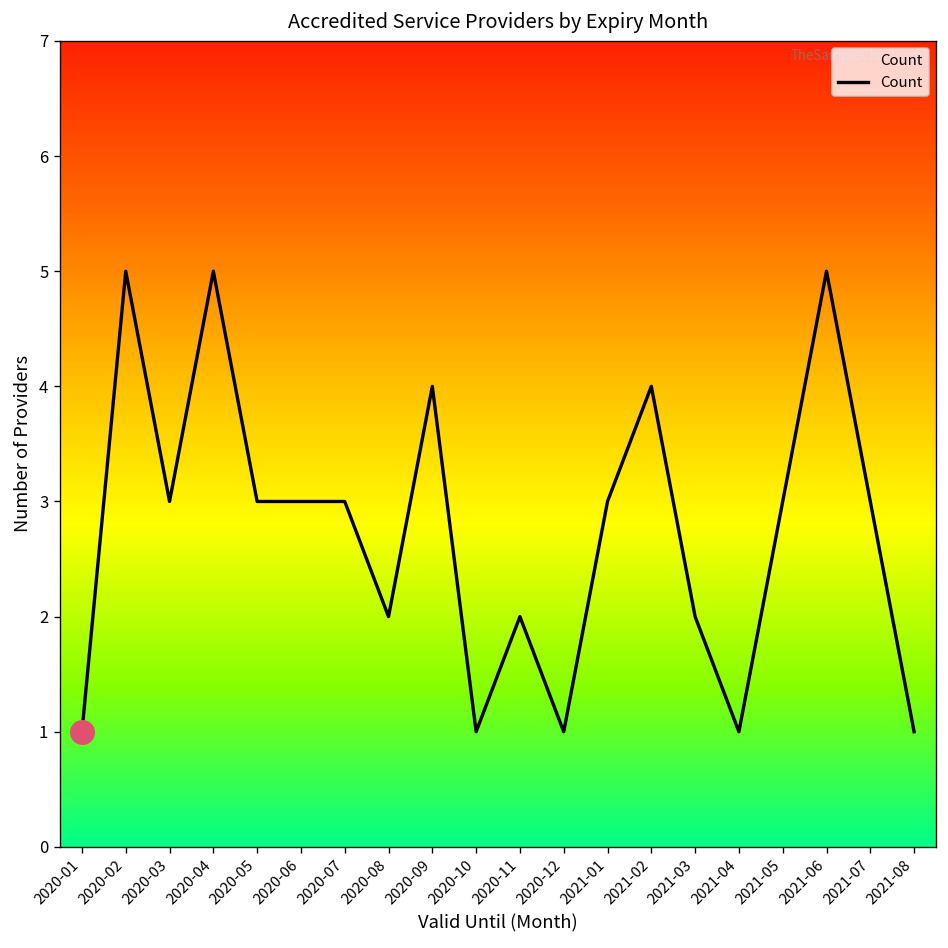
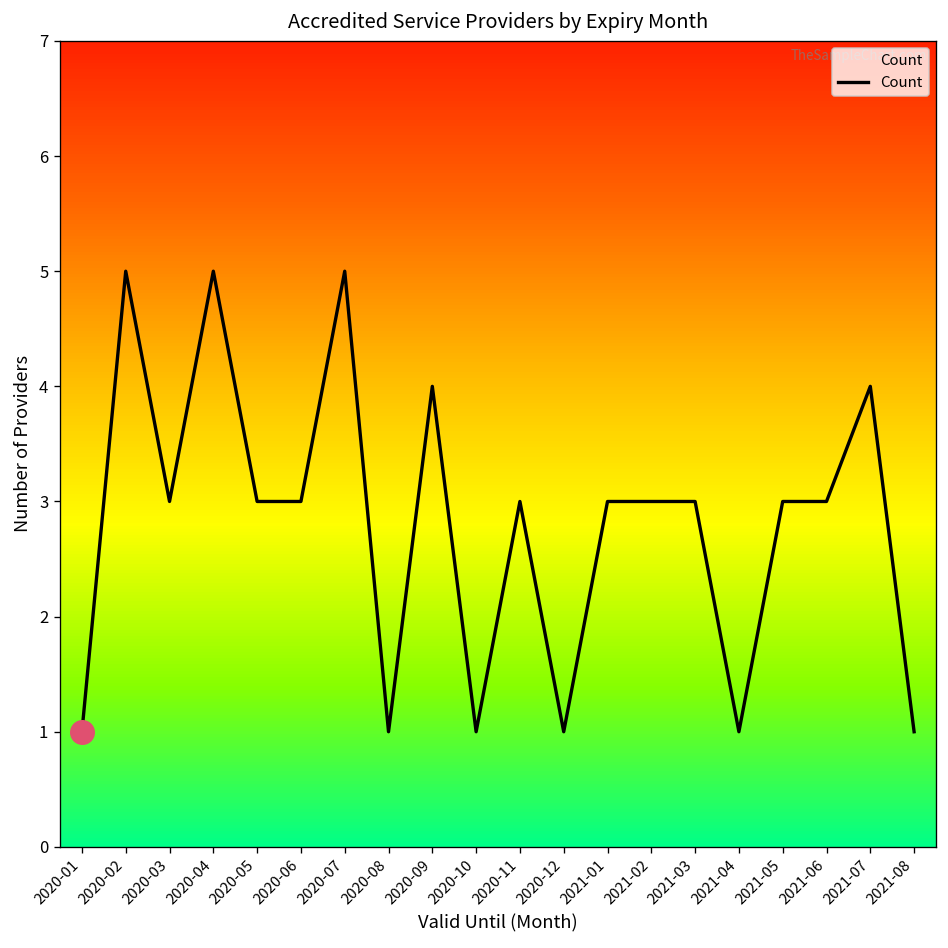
Count, 2020-07: 3 -> 5
Count, 2020-08: 2 -> 1
Count, 2020-11: 2 -> 3
Count, 2021-02: 4 -> 3
Count, 2021-03: 2 -> 3
Count, 2021-06: 5 -> 3
Count, 2021-07: 3 -> 4
